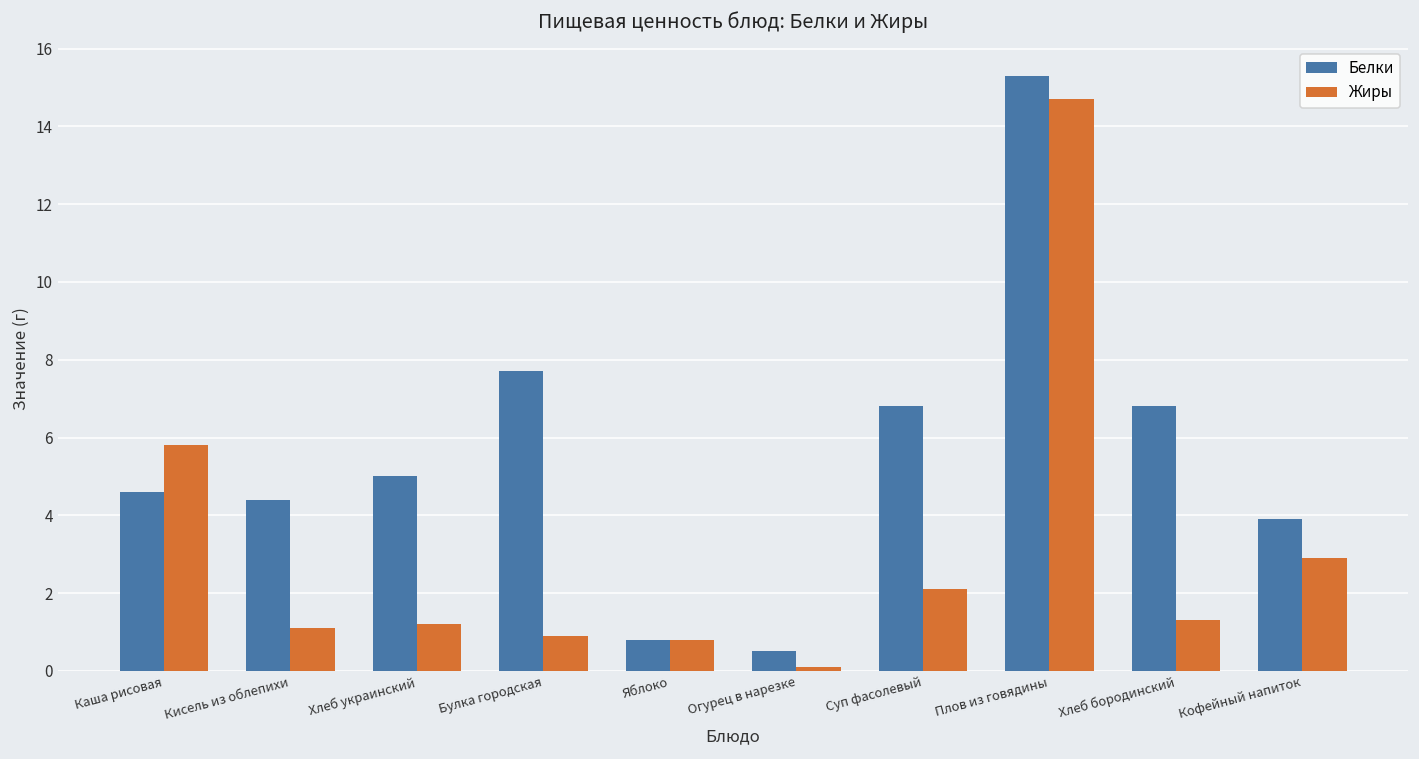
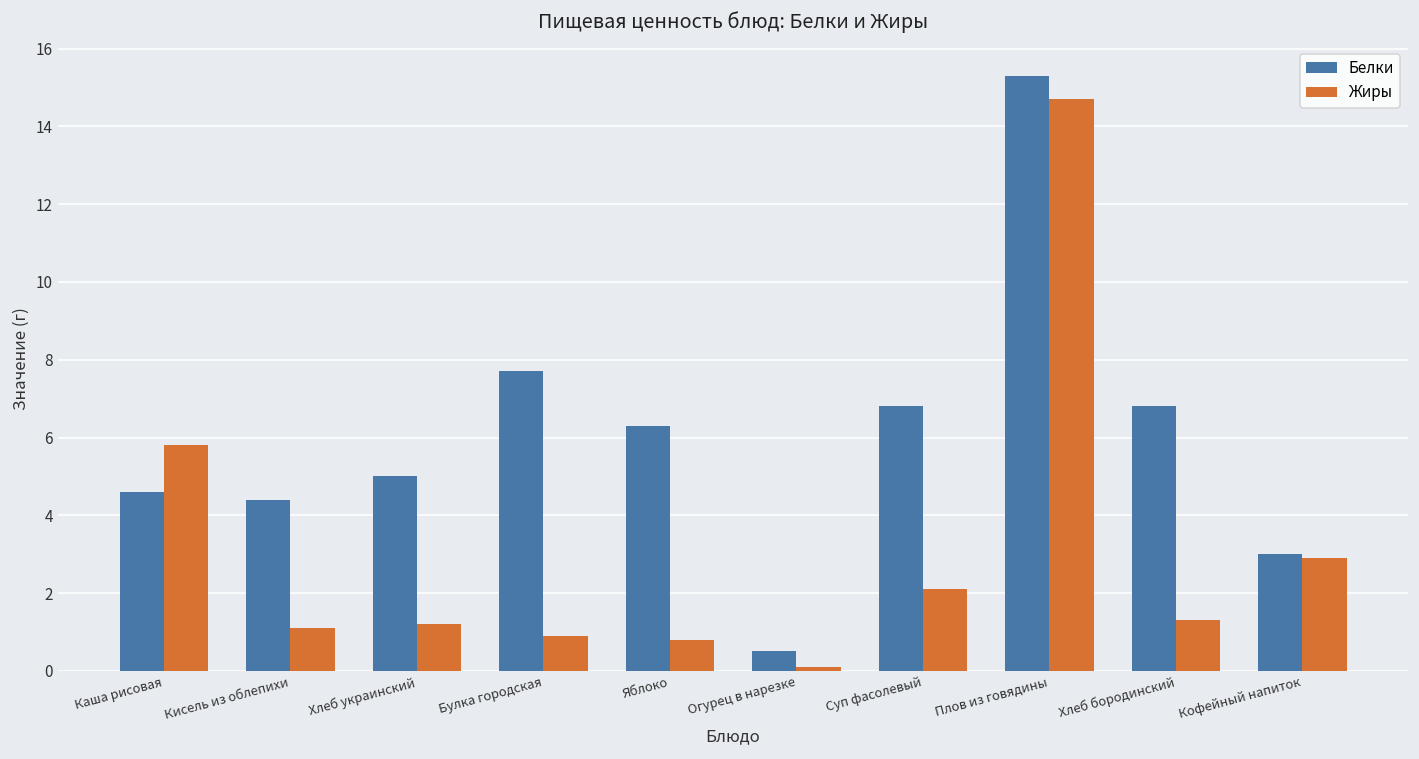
Белки, Яблоко: 0.8 -> 6.3
Белки, Кофейный напиток: 3.9 -> 3.0
